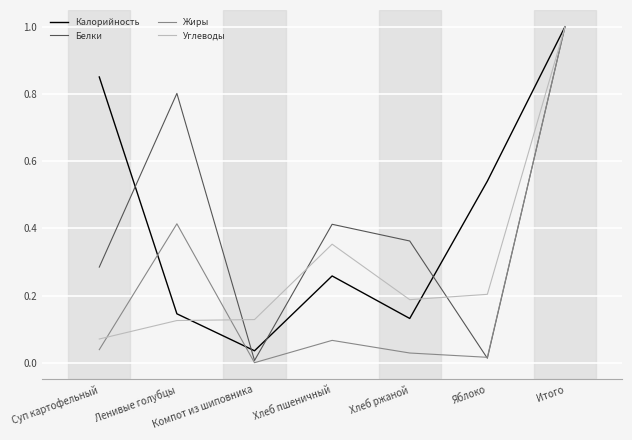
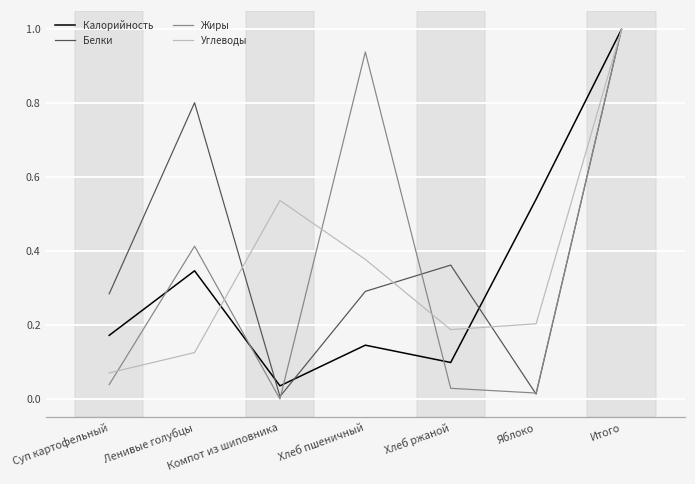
Калорийность, Суп картофельный: 0.85 -> 0.17
Калорийность, Ленивые голубцы: 0.15 -> 0.35
Углеводы, Компот из шиповника: 0.13 -> 0.54
Калорийность, Хлеб пшеничный: 0.26 -> 0.15
Белки, Хлеб пшеничный: 0.41 -> 0.29
Жиры, Хлеб пшеничный: 0.07 -> 0.94
Углеводы, Хлеб пшеничный: 0.35 -> 0.38
Калорийность, Хлеб ржаной: 0.13 -> 0.10
